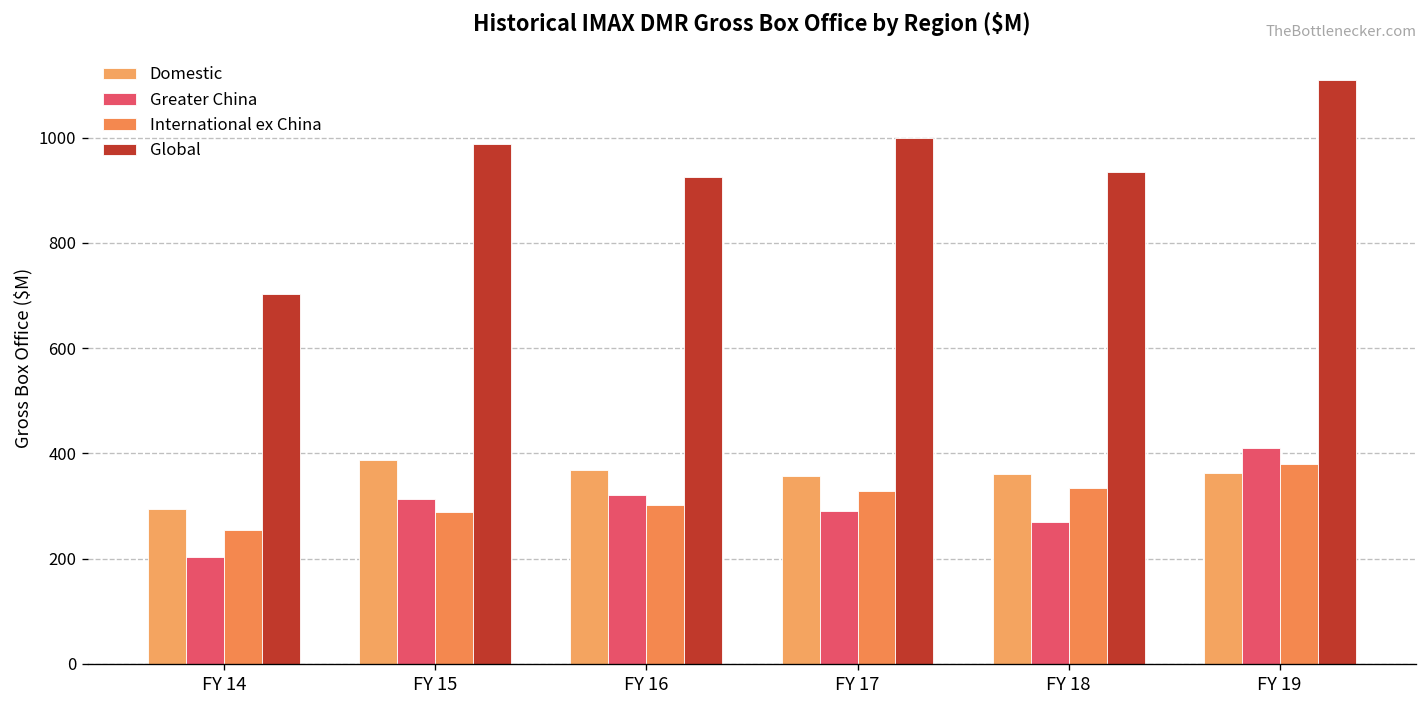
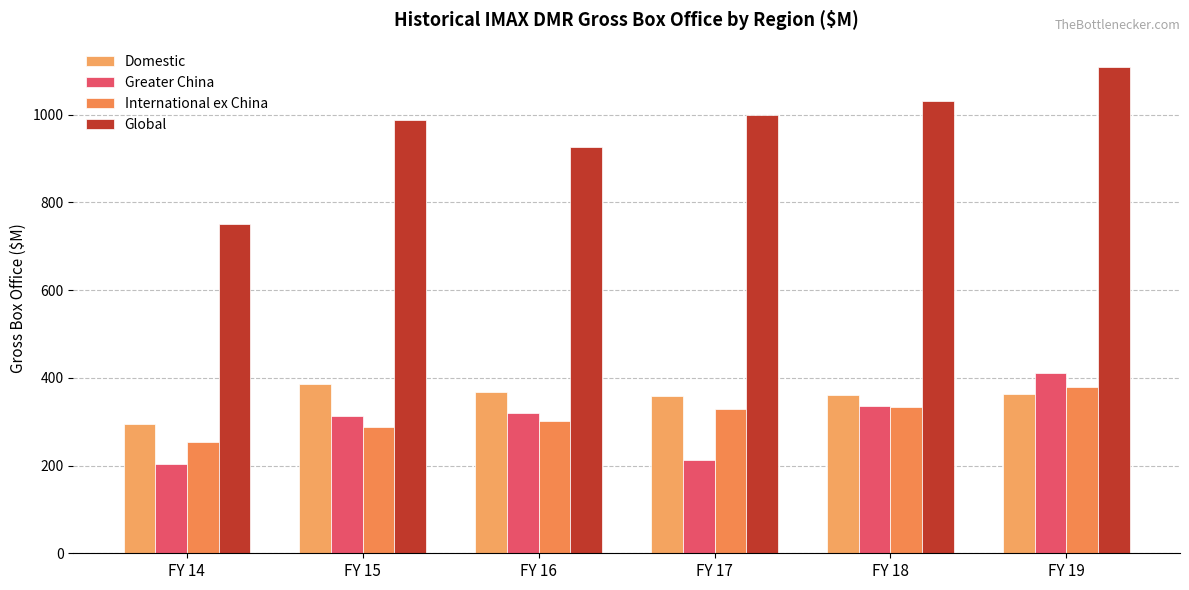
Global, FY 14: 700 -> 750
Greater China, FY 17: 290 -> 210
Greater China, FY 18: 270 -> 340
Global, FY 18: 940 -> 1030
